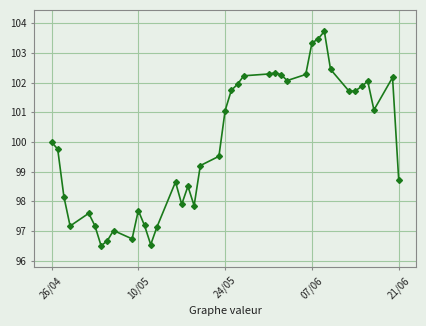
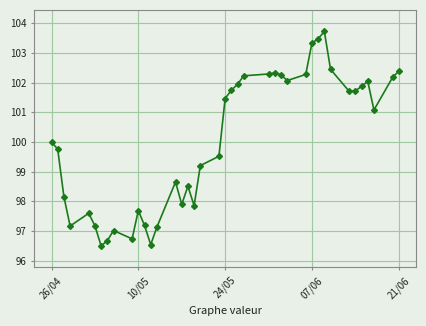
24/05: 101.1 -> 101.5
21/06: 98.7 -> 102.4
